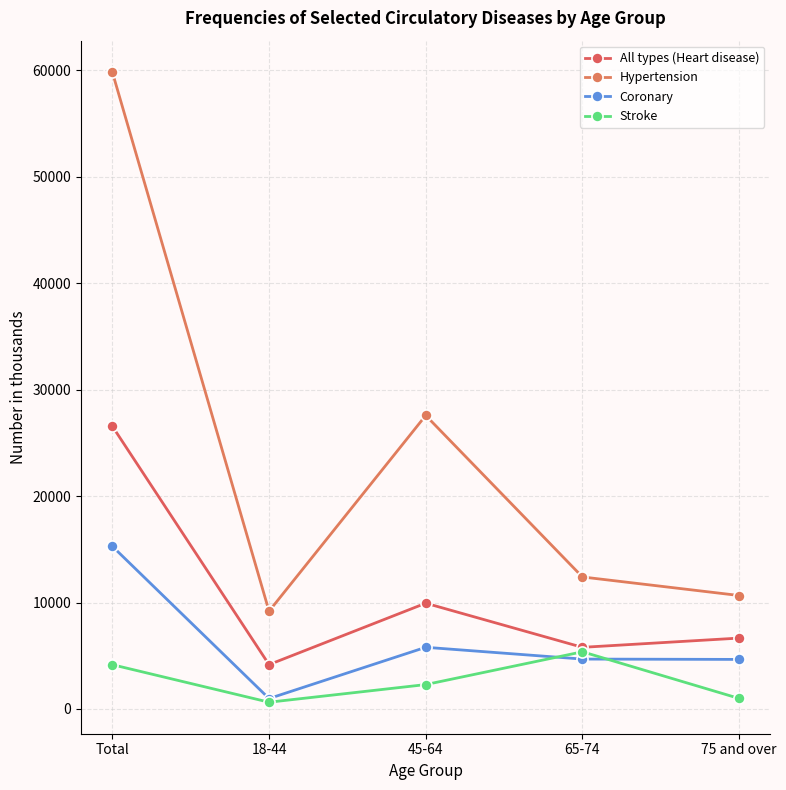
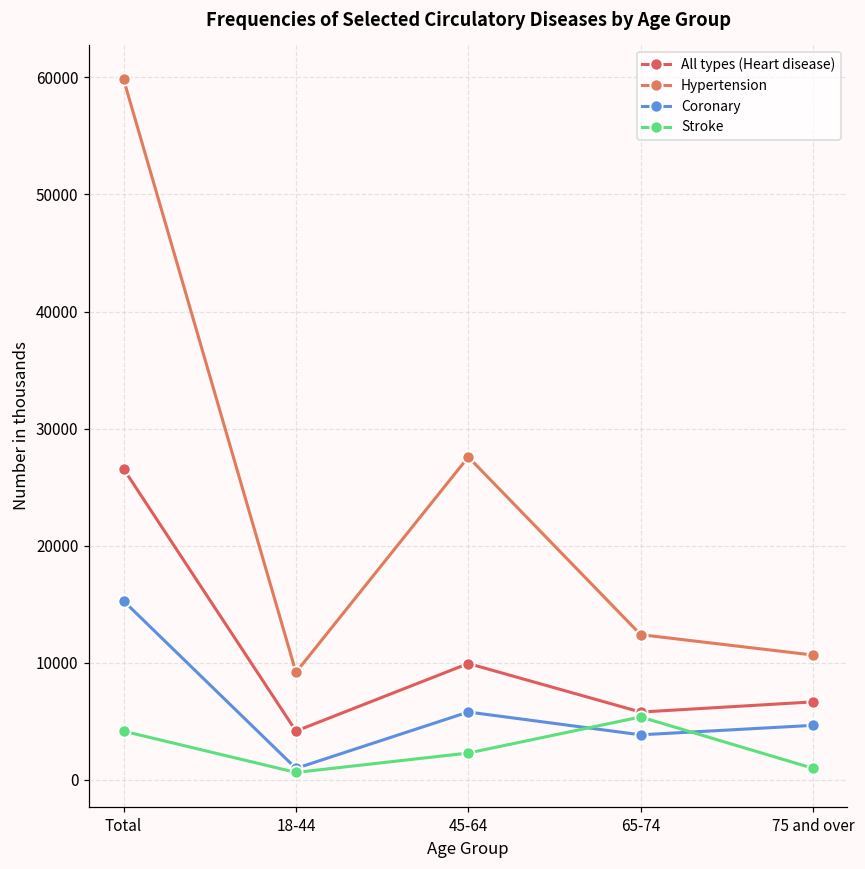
Coronary, 65-74: 4700 -> 3800
